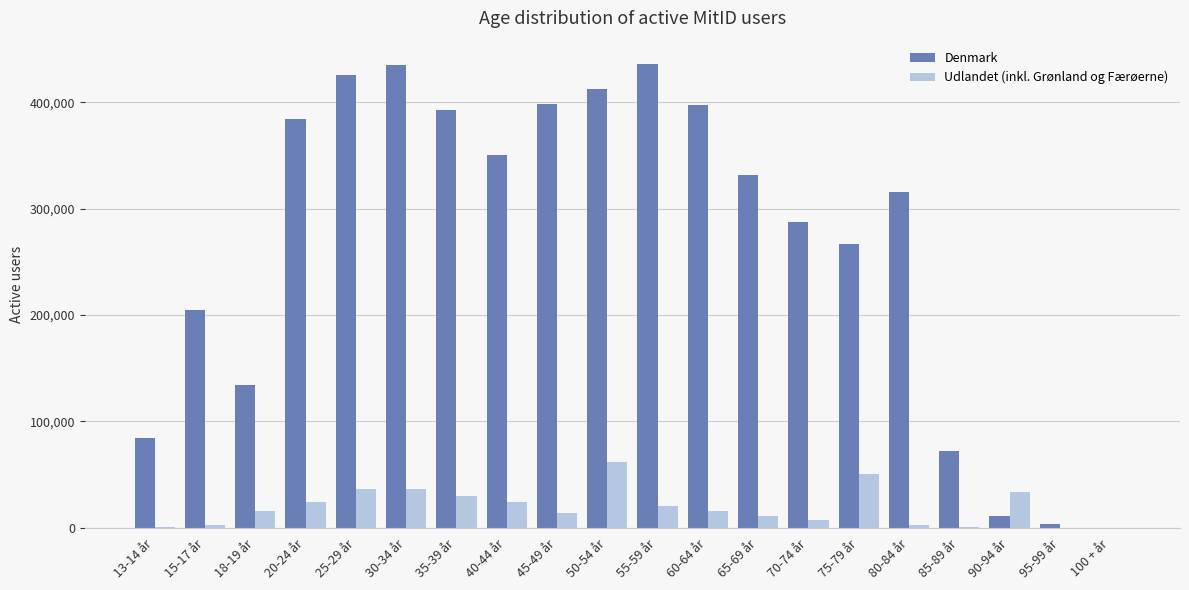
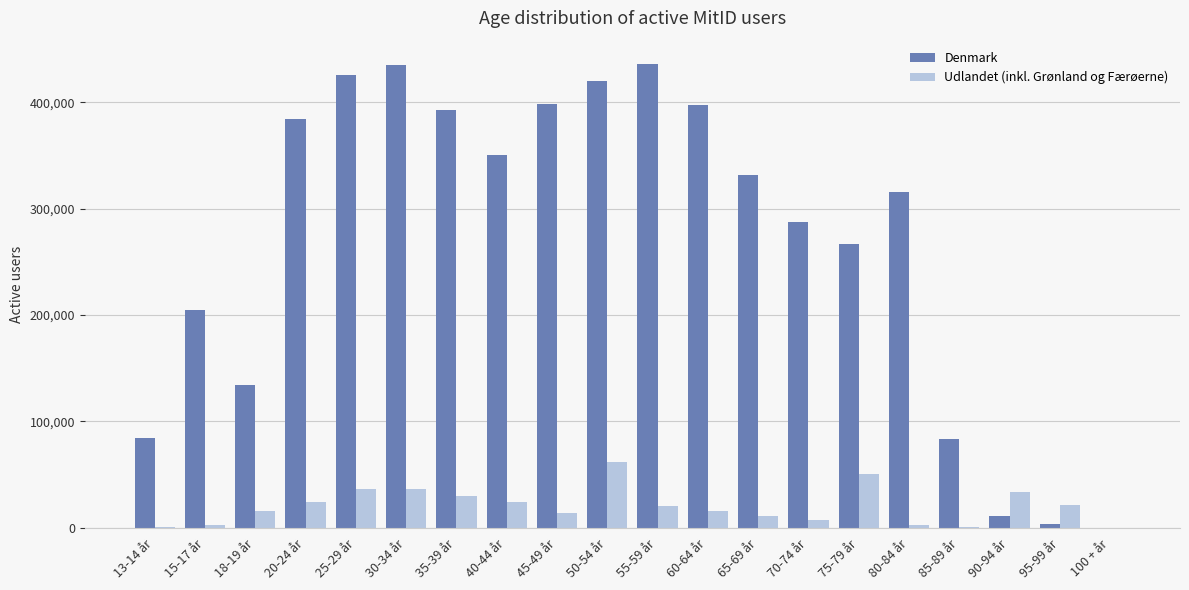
Denmark, 50-54 år: 412,000 -> 420,000
Denmark, 85-89 år: 72,000 -> 84,000
Udlandet (inkl. Grønland og Færøerne), 95-99 år: 0 -> 21,000
